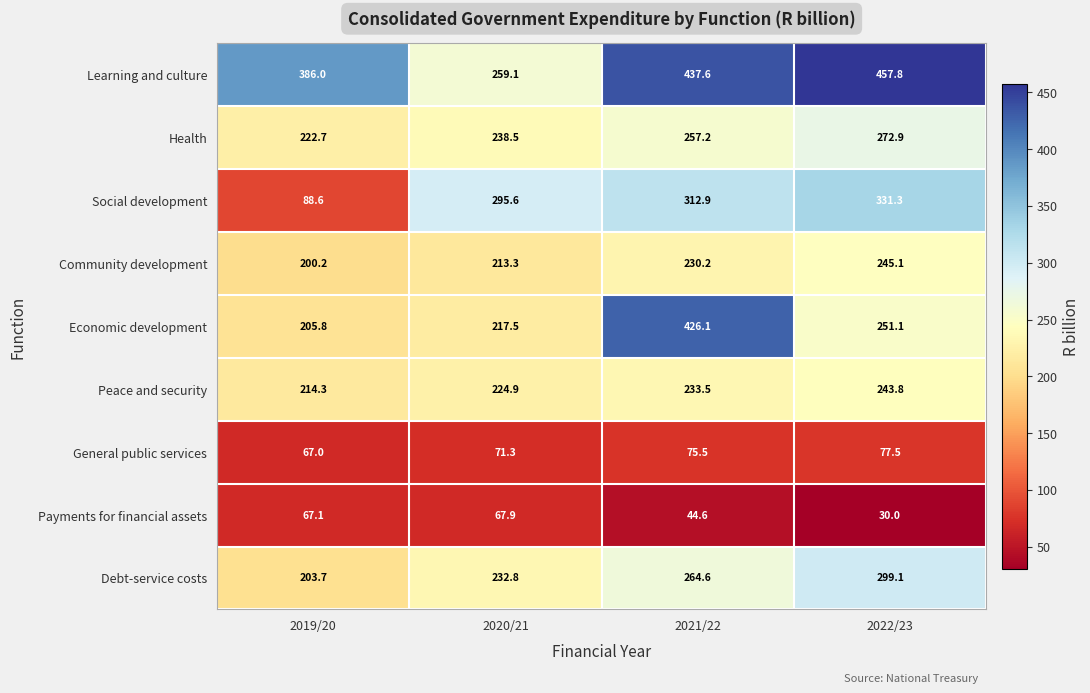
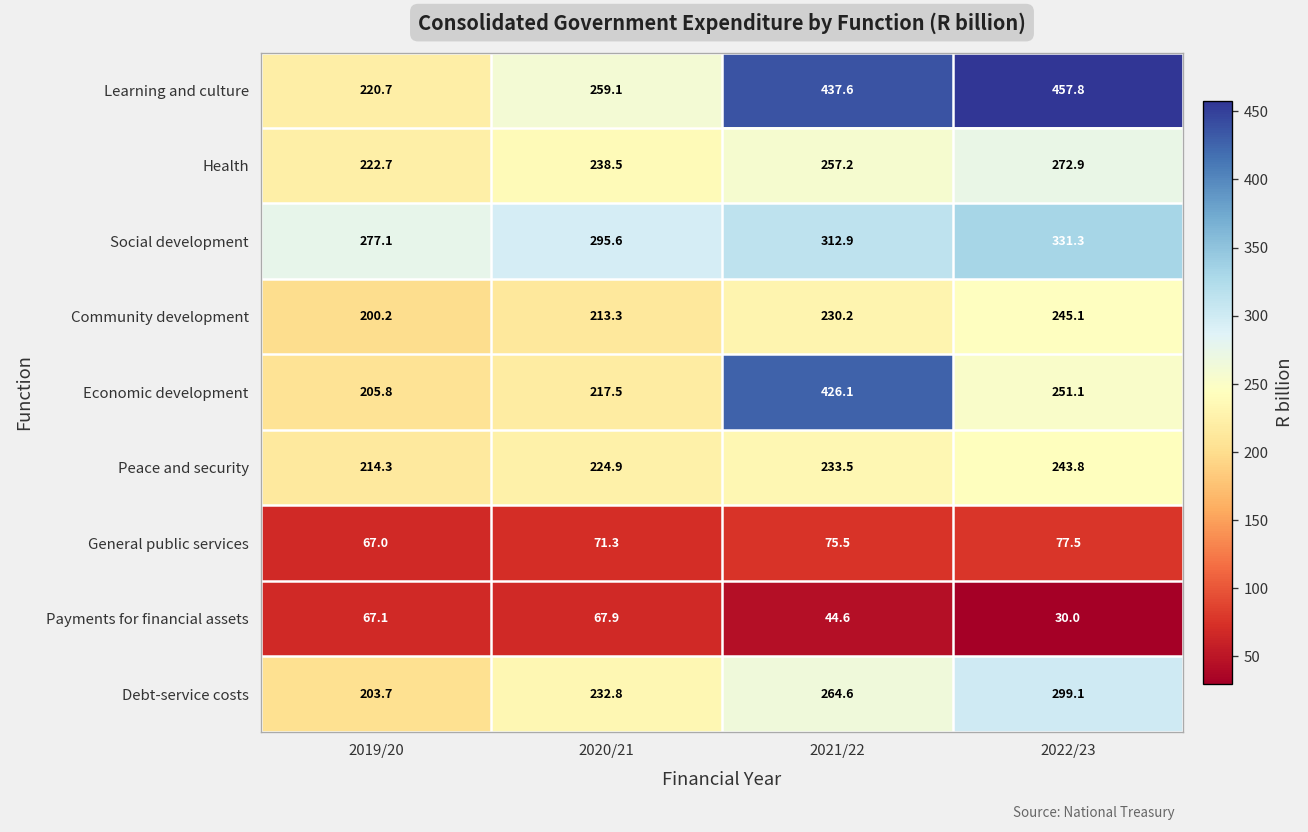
Learning and culture, 2019/20: 386.0 -> 220.7
Social development, 2019/20: 88.6 -> 277.1
